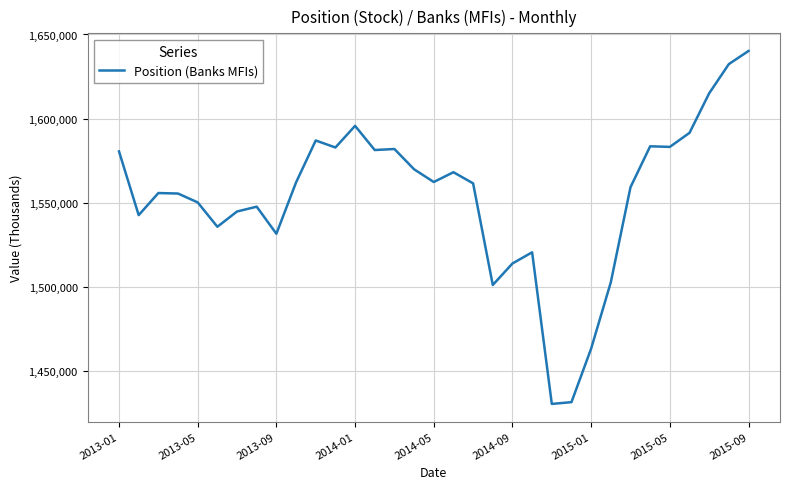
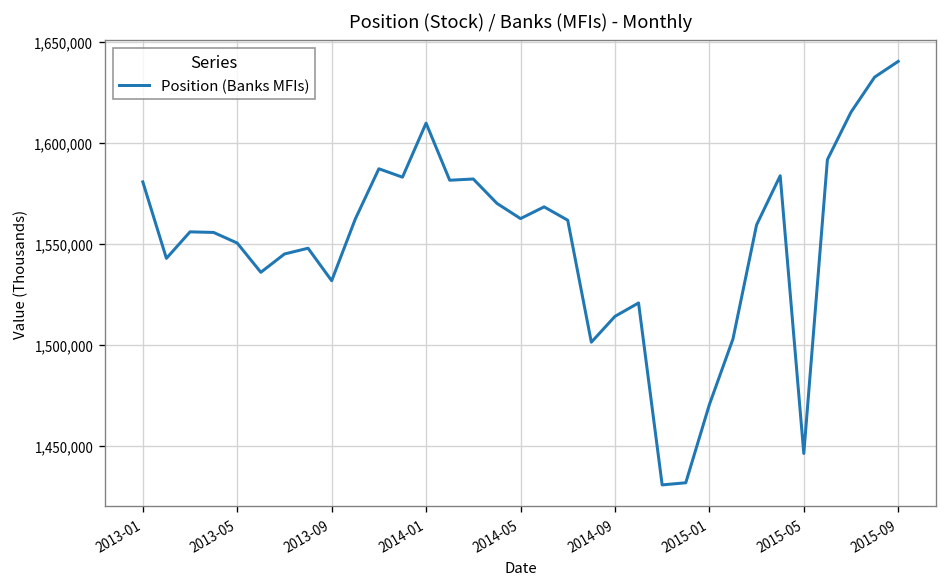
2014-01: 1,596,000 -> 1,610,000
2015-01: 1,464,000 -> 1,470,000
2015-05: 1,583,000 -> 1,446,000
